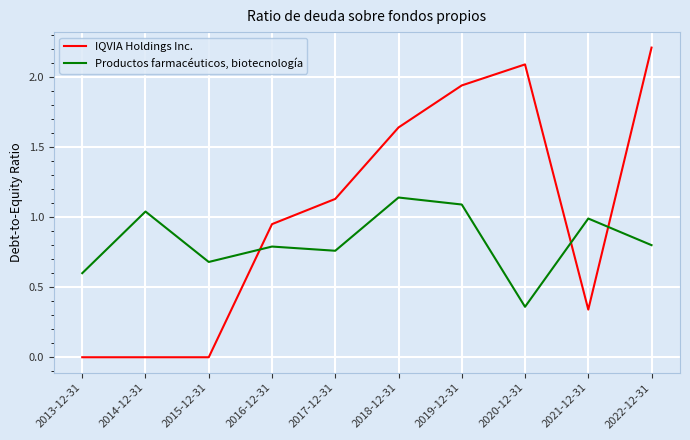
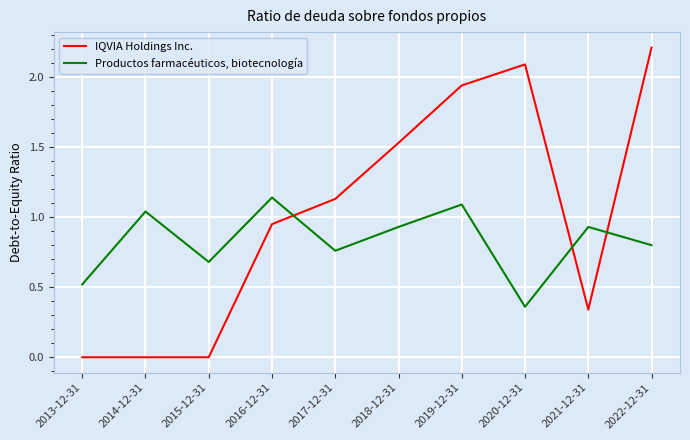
Productos farmacéuticos, biotecnología, 2013-12-31: 0.60 -> 0.52
Productos farmacéuticos, biotecnología, 2016-12-31: 0.79 -> 1.14
IQVIA Holdings Inc., 2018-12-31: 1.64 -> 1.53
Productos farmacéuticos, biotecnología, 2018-12-31: 1.14 -> 0.93
Productos farmacéuticos, biotecnología, 2021-12-31: 0.99 -> 0.93
